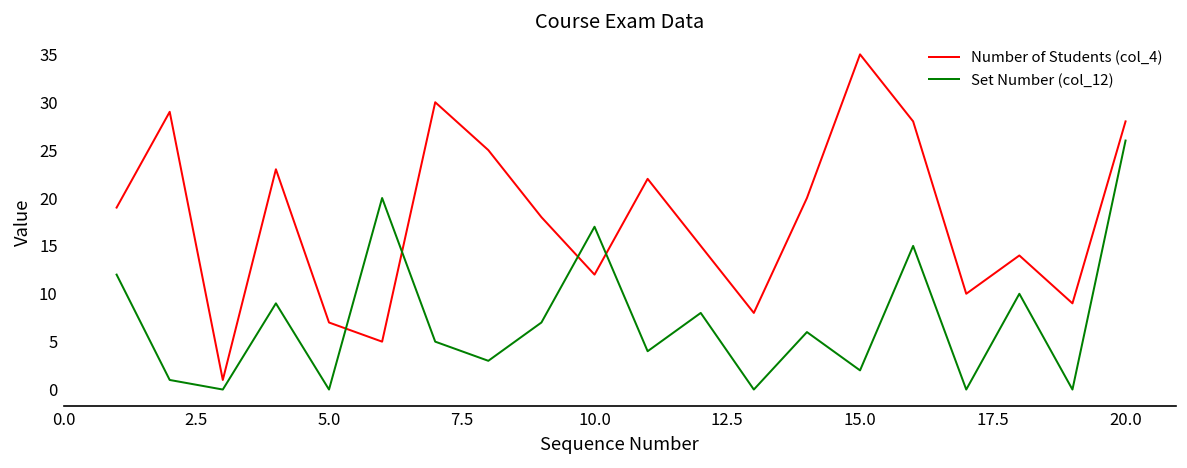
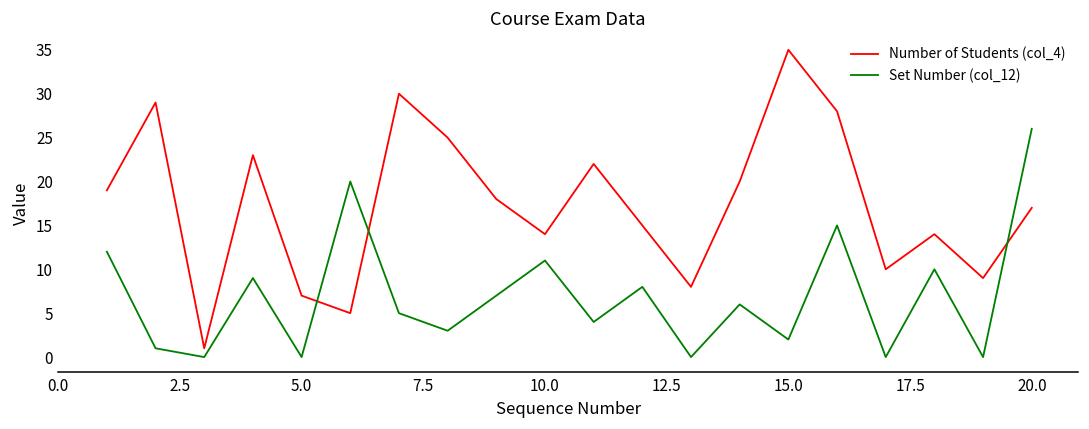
Number of Students (col_4), 10.0: 12 -> 14
Set Number (col_12), 10.0: 17 -> 11
Number of Students (col_4), 20.0: 28 -> 17
